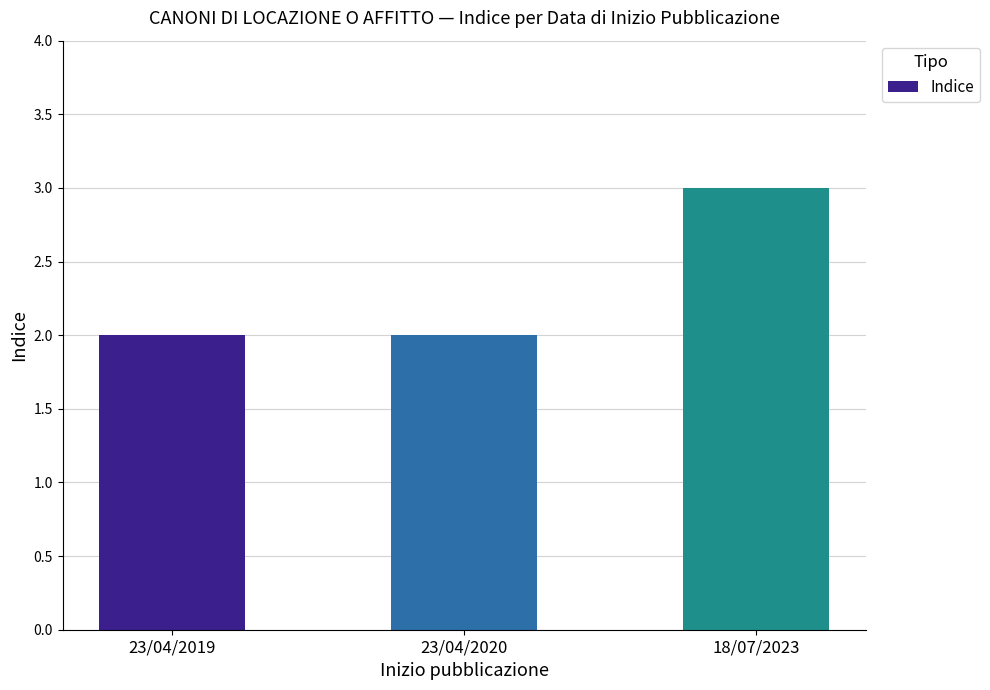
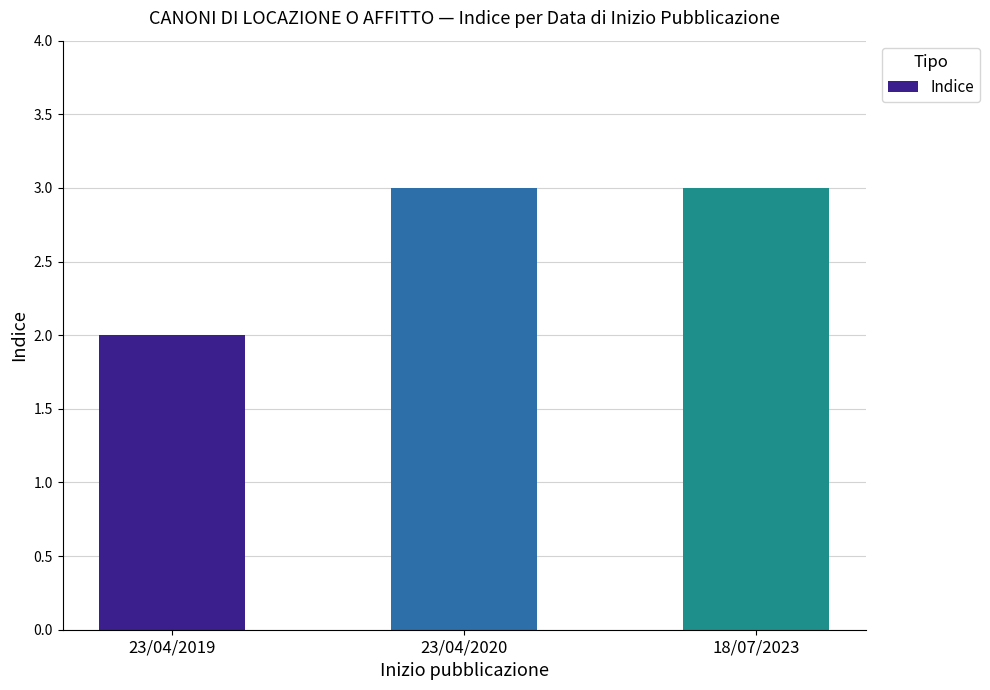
23/04/2020: 2 -> 3
